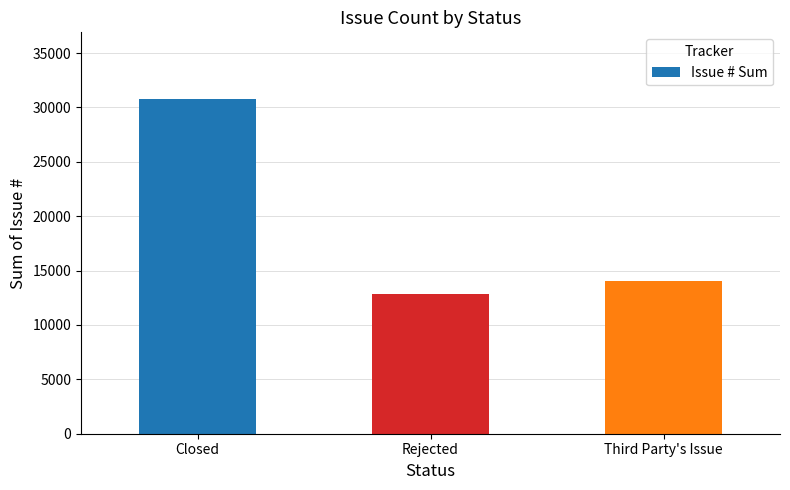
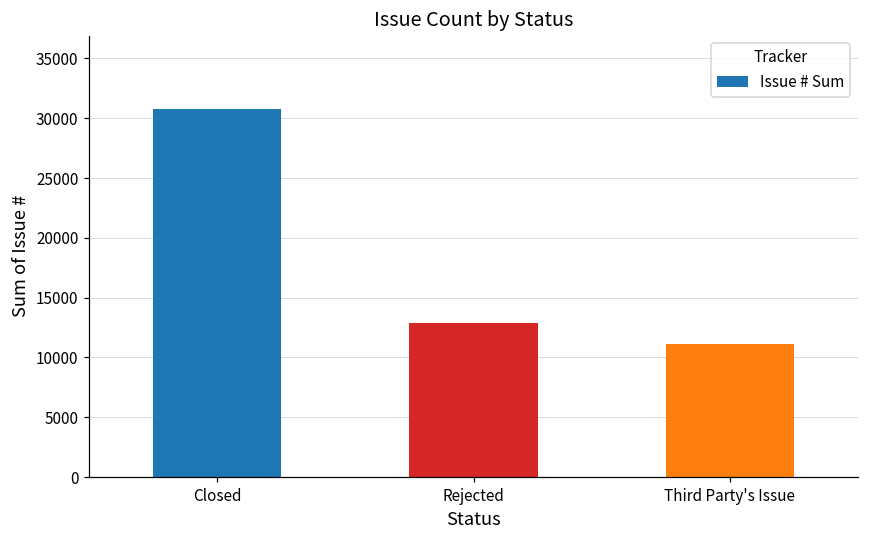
Third Party's Issue: 14100 -> 11100
